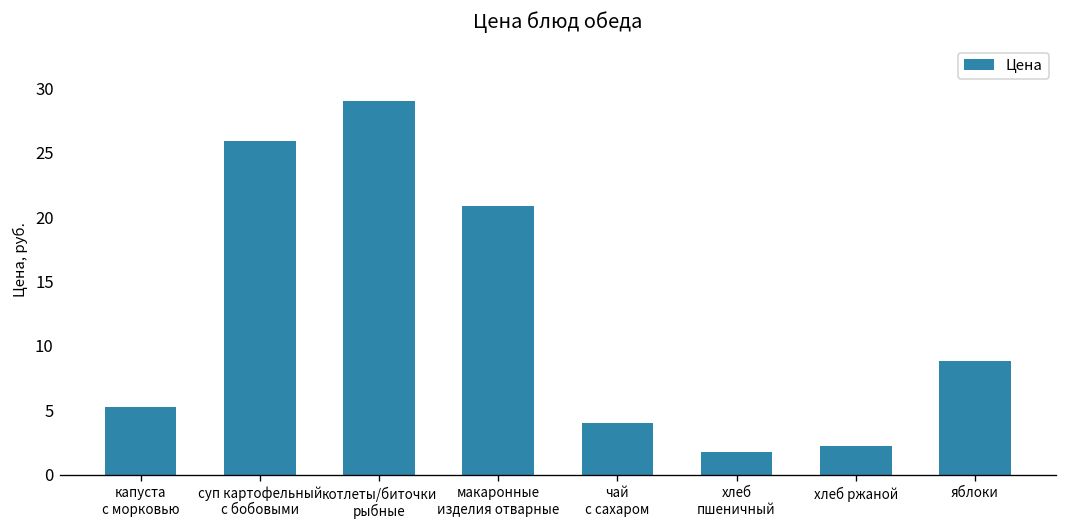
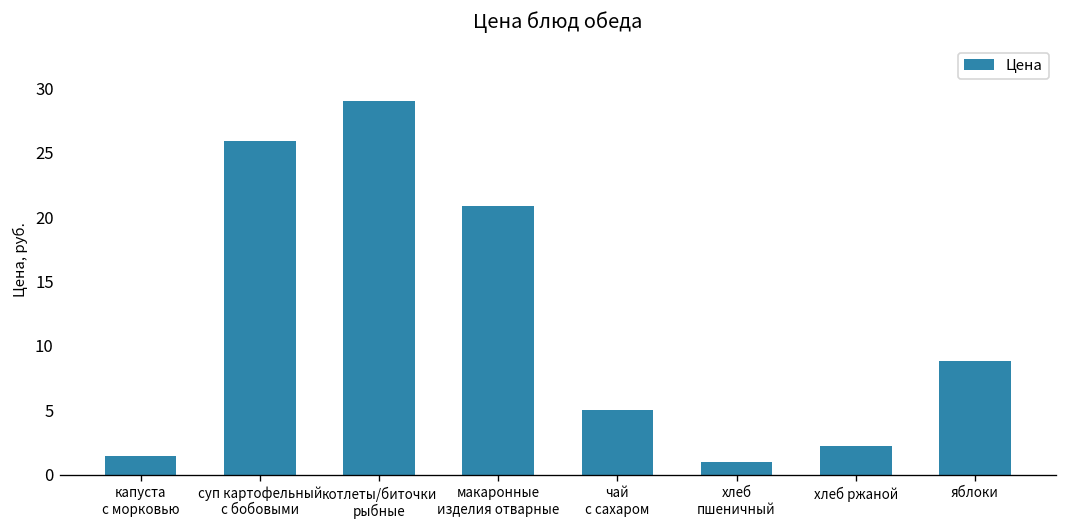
капуста с морковью: 5.3 -> 1.5
чай с сахаром: 4 -> 5
хлеб пшеничный: 1.8 -> 1.0
